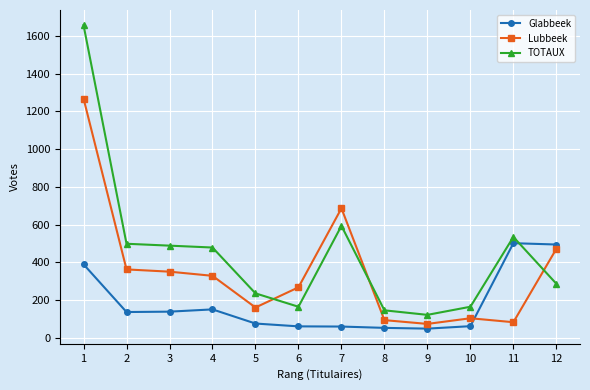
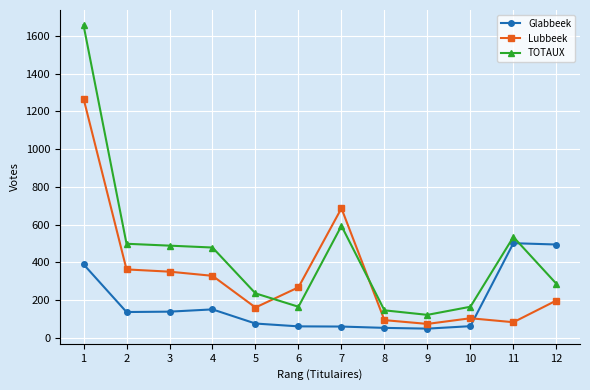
Lubbeek, 12: 470 -> 200
